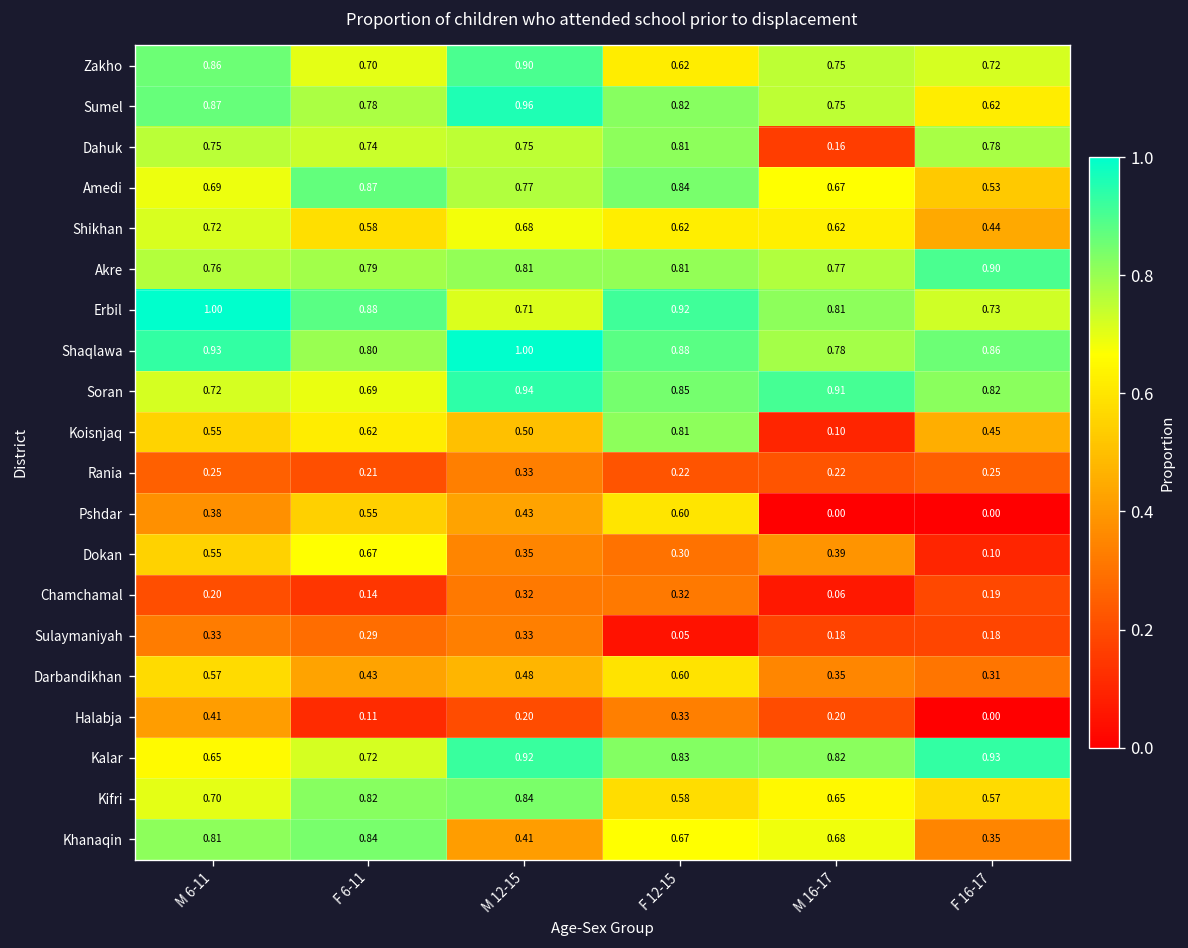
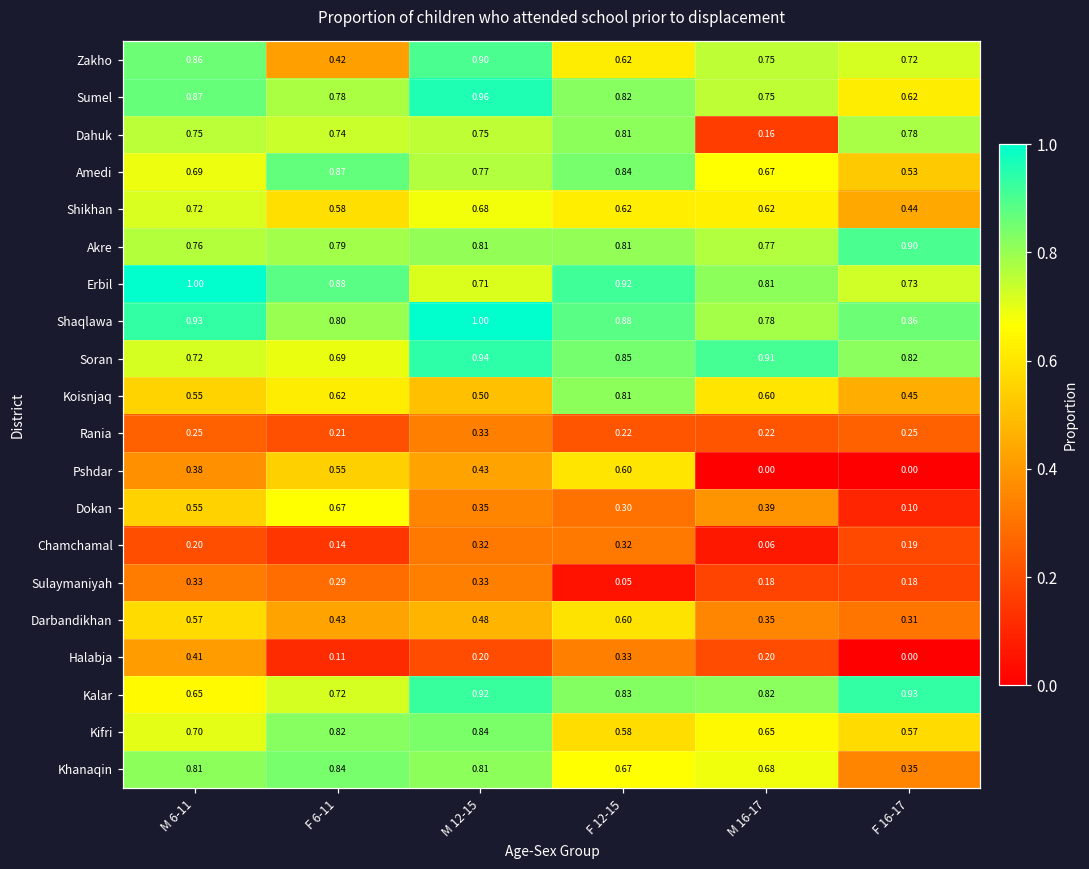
Zakho, F 6-11: 0.70 -> 0.42
Koisnjaq, M 16-17: 0.10 -> 0.60
Khanaqin, M 12-15: 0.41 -> 0.81
